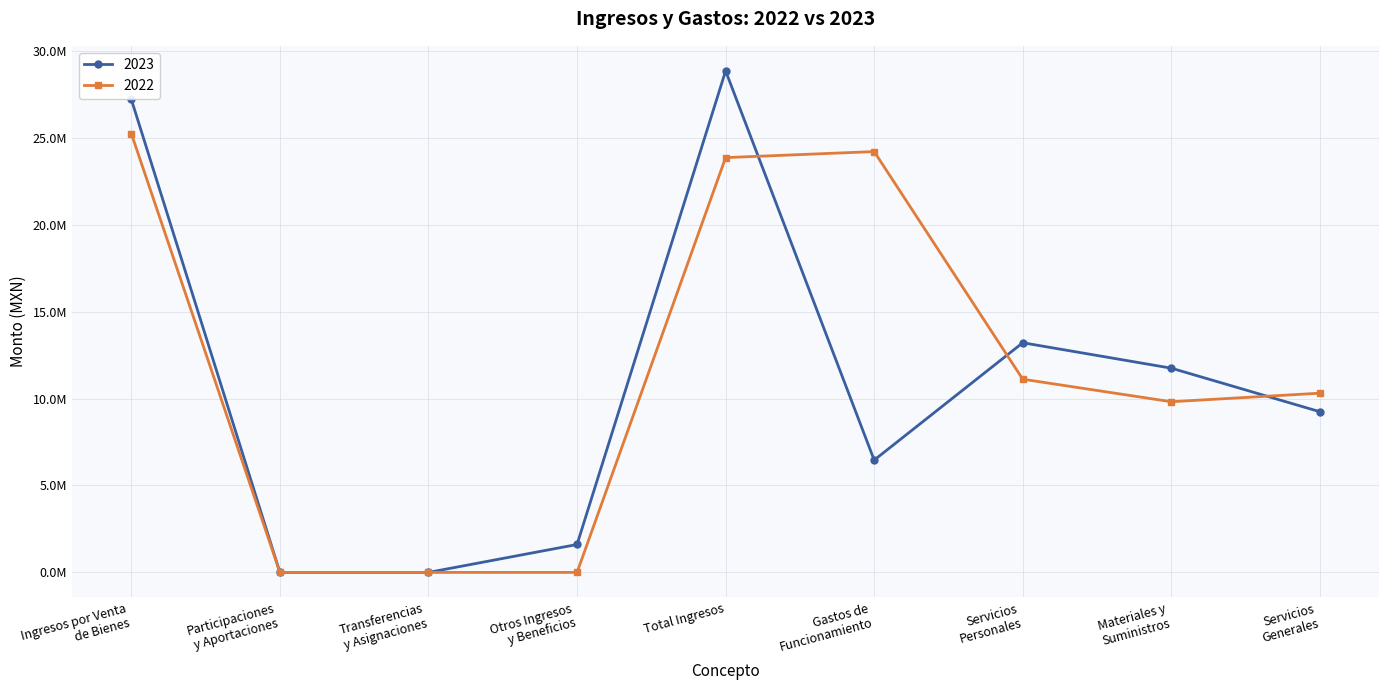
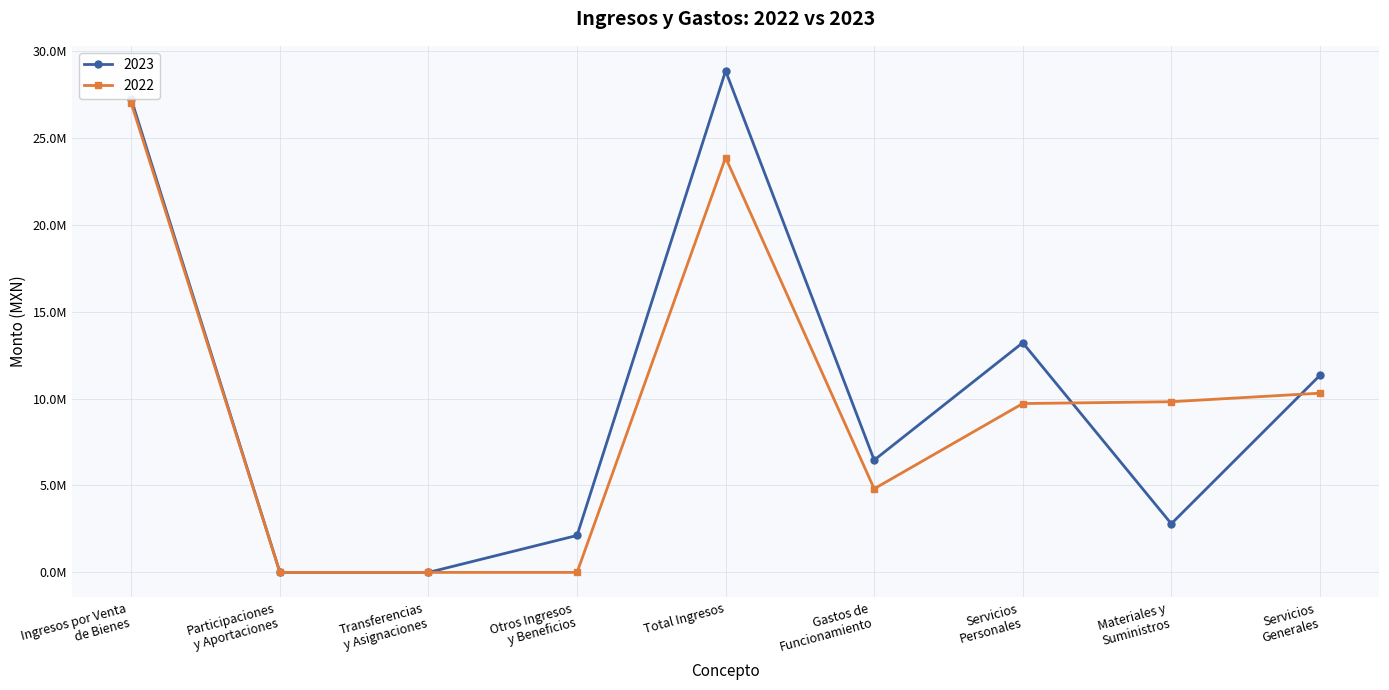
2022, Ingresos por Venta de Bienes: 25200000 -> 27000000
2023, Otros Ingresos y Beneficios: 1600000 -> 2100000
2022, Gastos de Funcionamiento: 24200000 -> 4800000
2022, Servicios Personales: 11100000 -> 9700000
2023, Materiales y Suministros: 11700000 -> 2800000
2023, Servicios Generales: 9200000 -> 11300000
